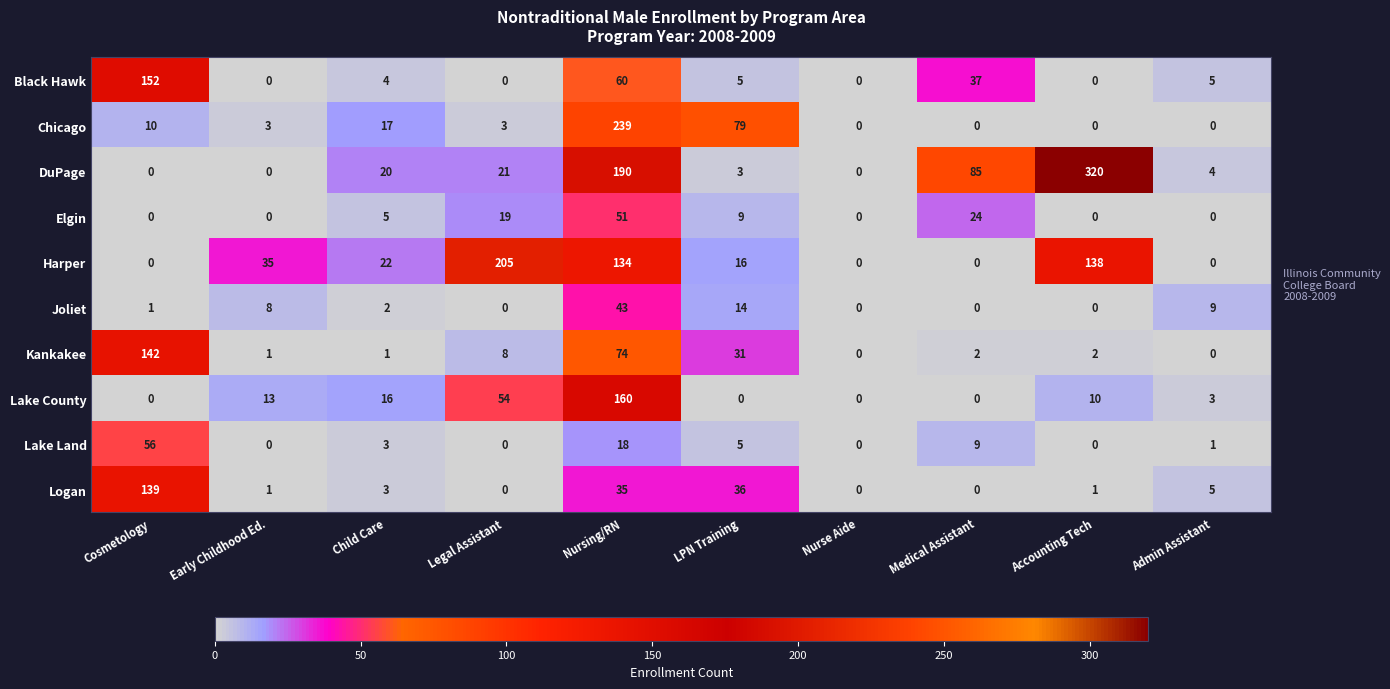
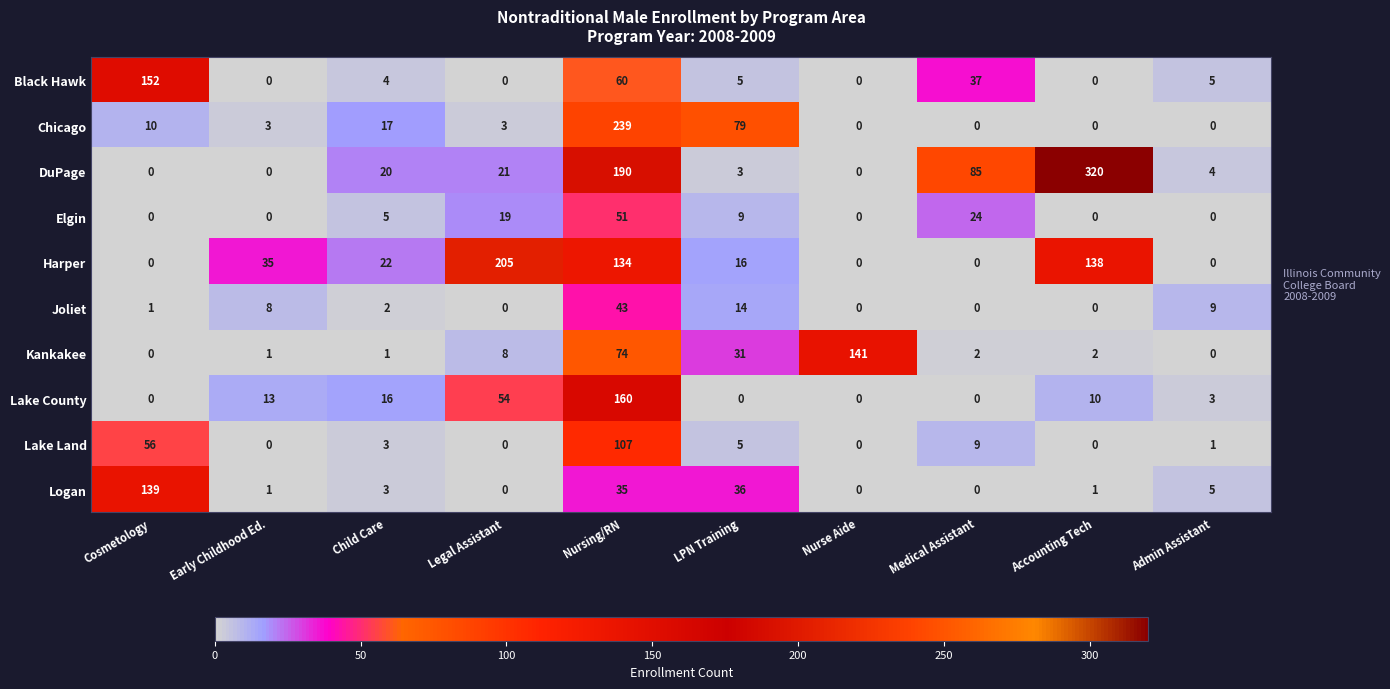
Kankakee, Cosmetology: 142 -> 0
Kankakee, Nurse Aide: 0 -> 141
Lake Land, Nursing/RN: 18 -> 107
